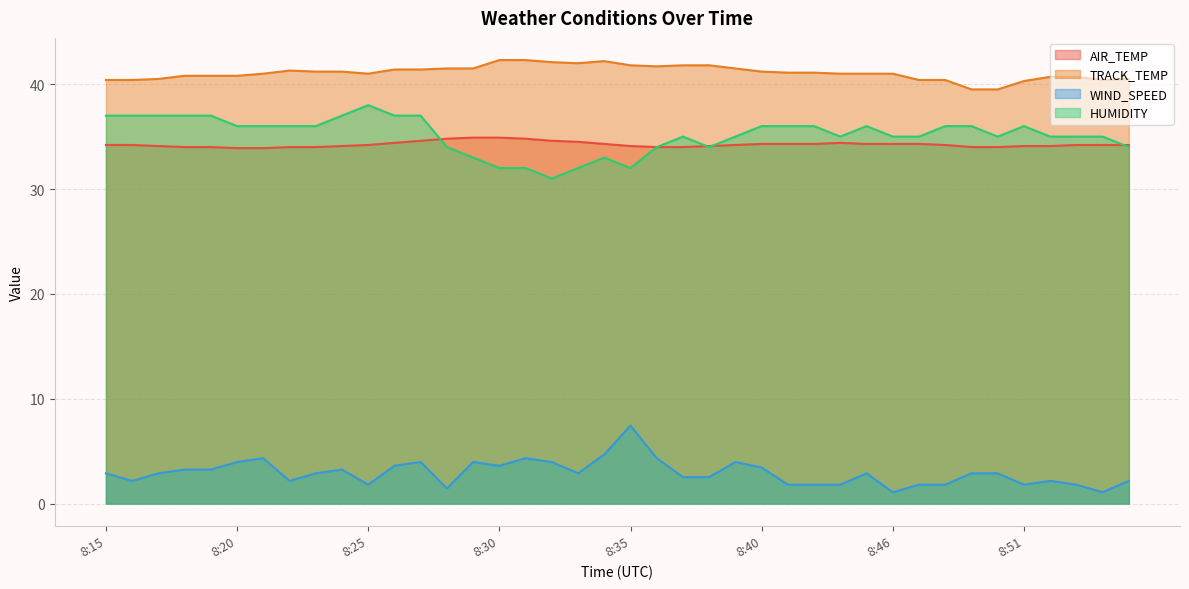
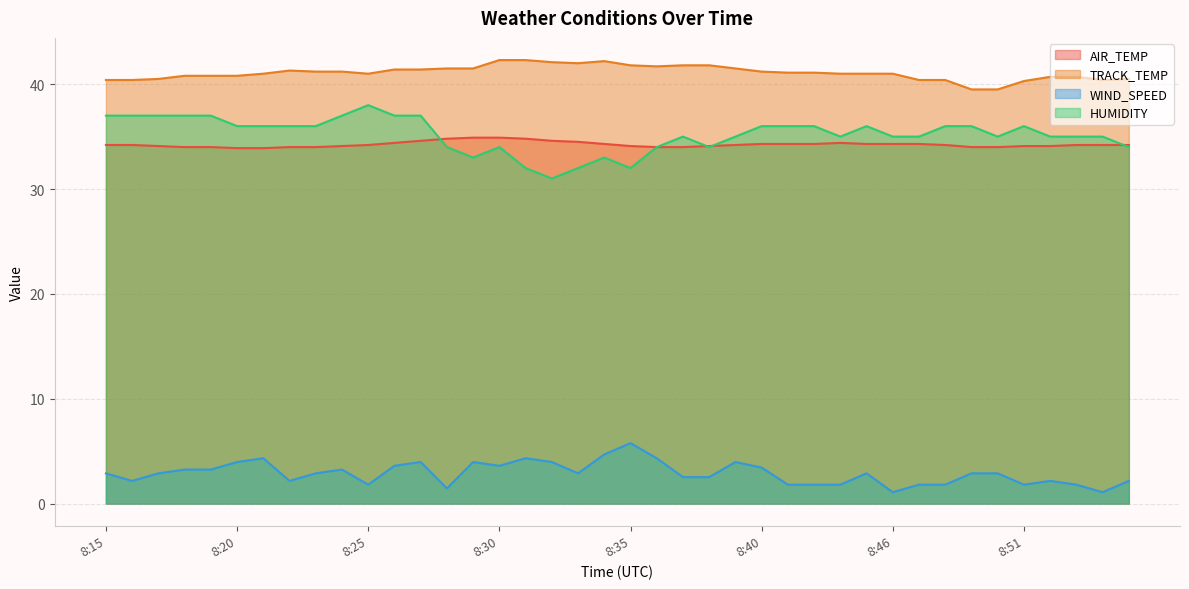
HUMIDITY, 8:30: 32 -> 34
WIND_SPEED, 8:35: 7.4 -> 5.8
